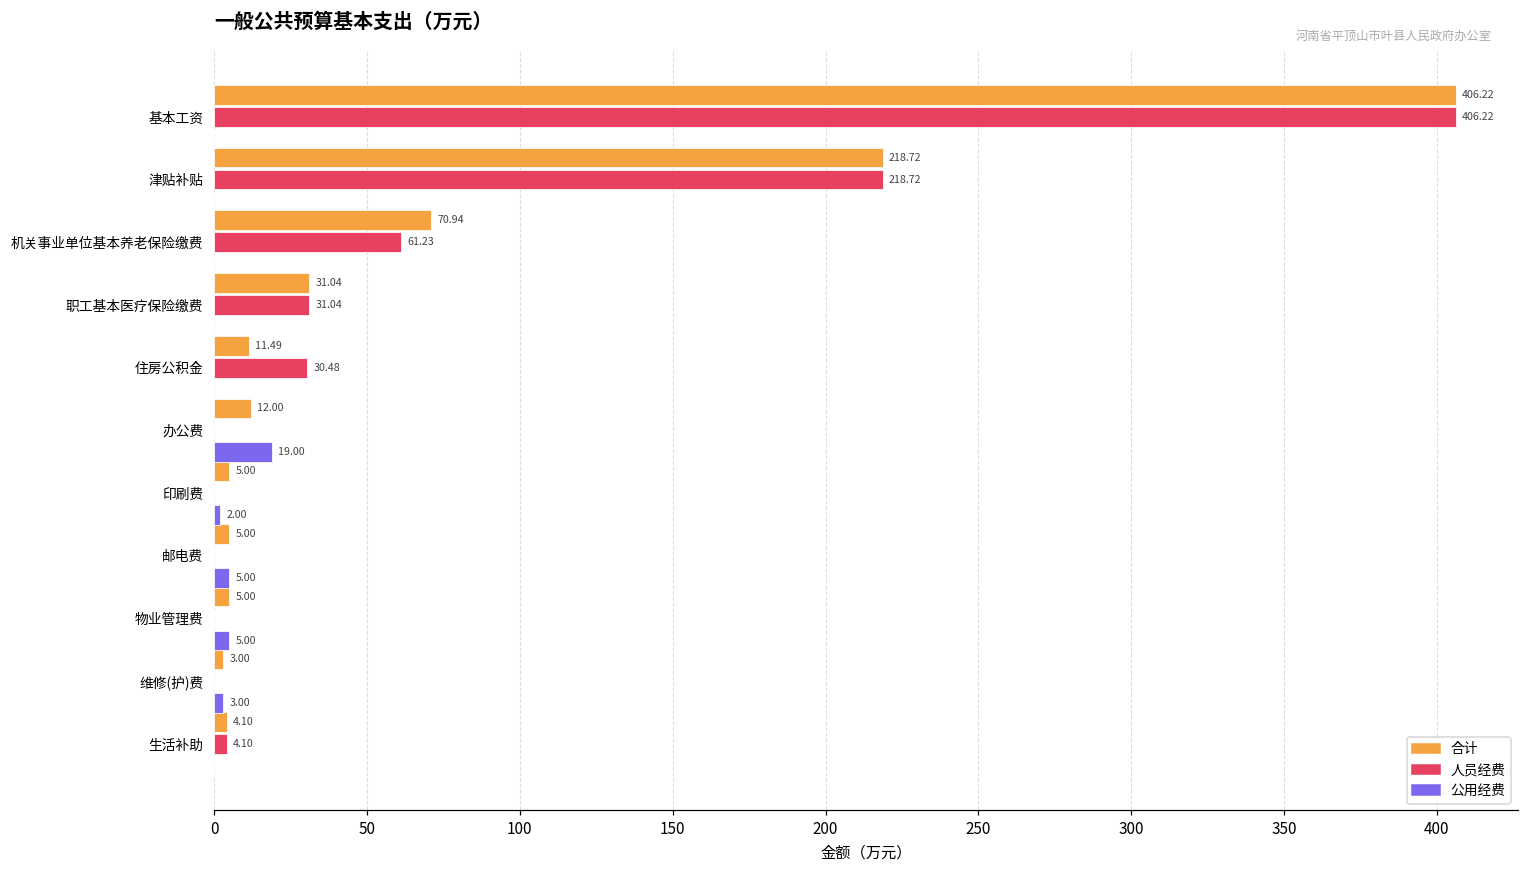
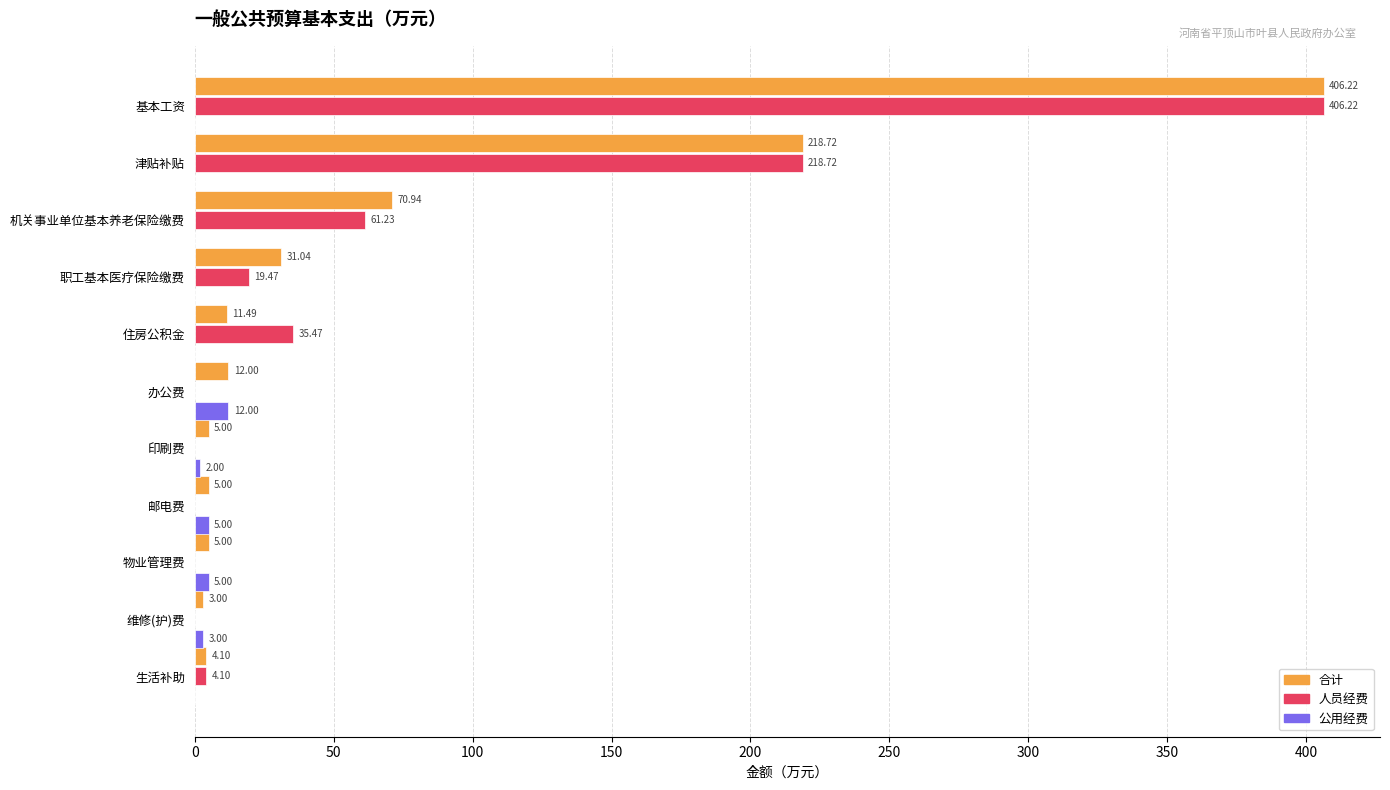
人员经费, 职工基本医疗保险缴费: 31.04 -> 19.47
人员经费, 住房公积金: 30.48 -> 35.47
公用经费, 办公费: 19.00 -> 12.00
